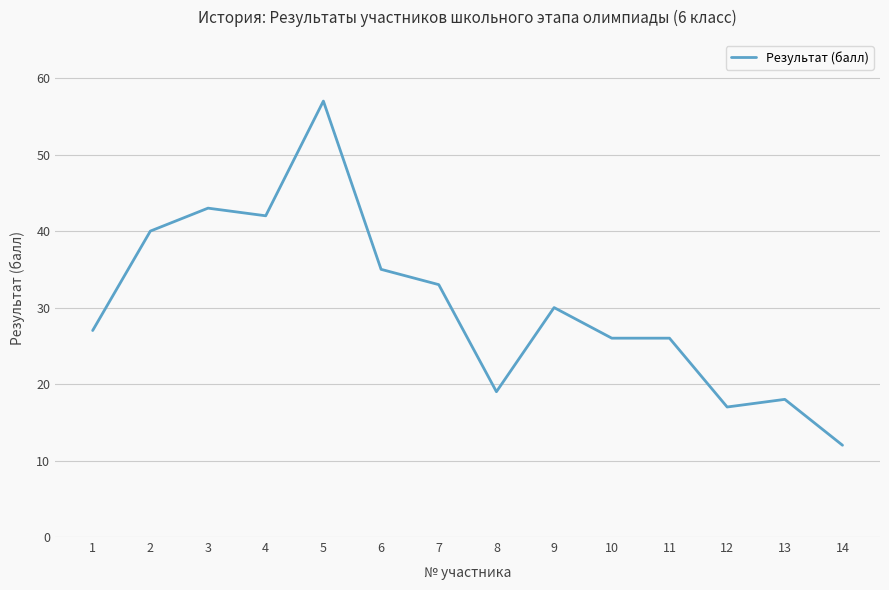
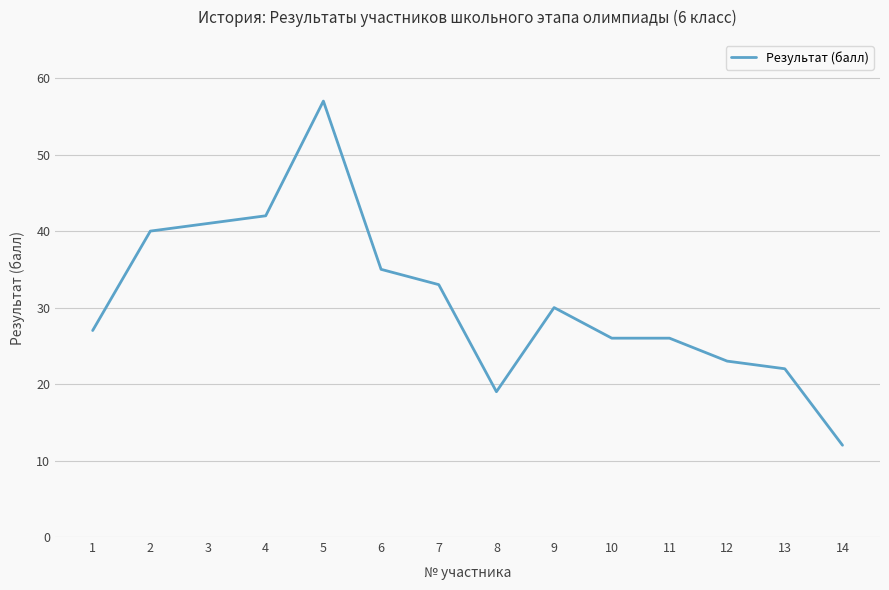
3: 43 -> 41
12: 17 -> 23
13: 18 -> 22
